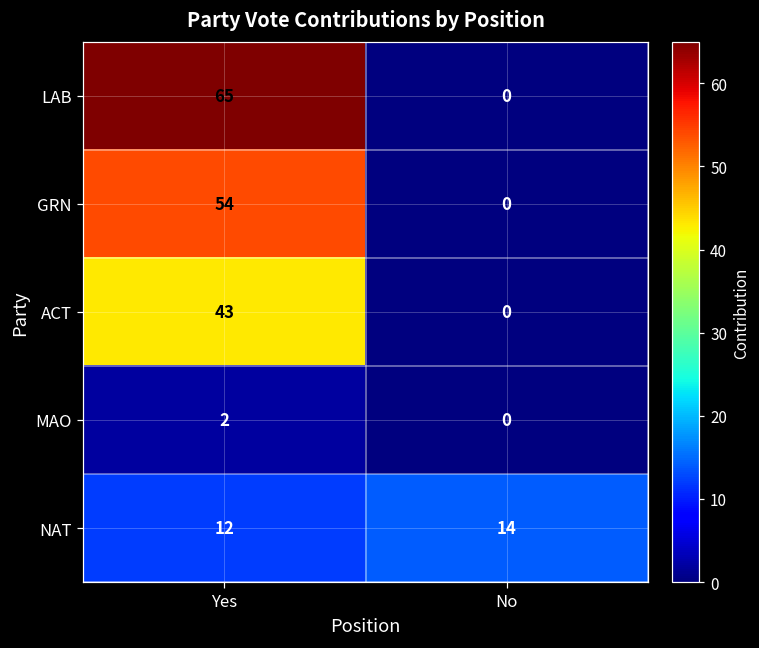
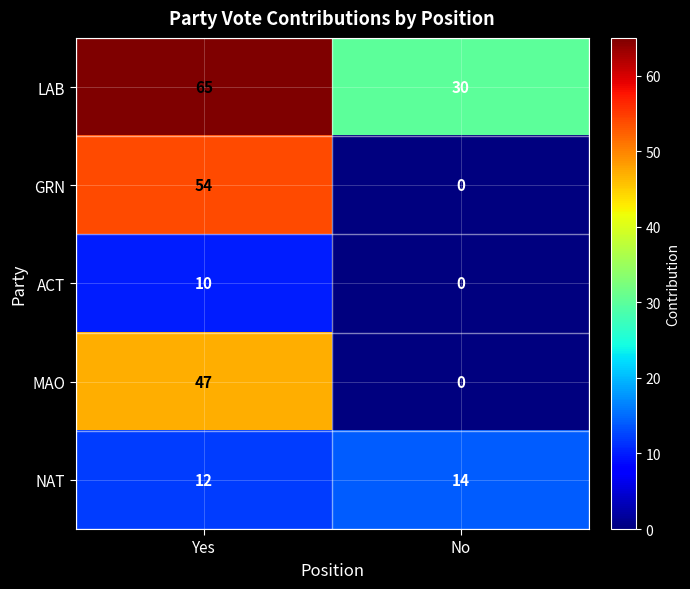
LAB, No: 0 -> 30
ACT, Yes: 43 -> 10
MAO, Yes: 2 -> 47
